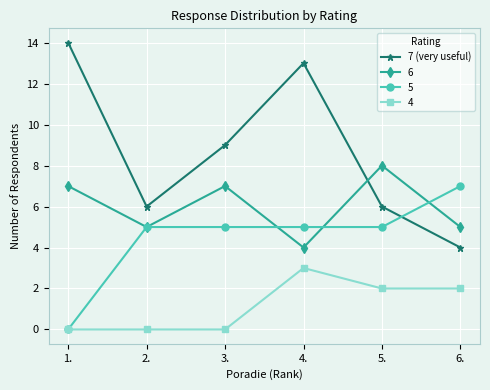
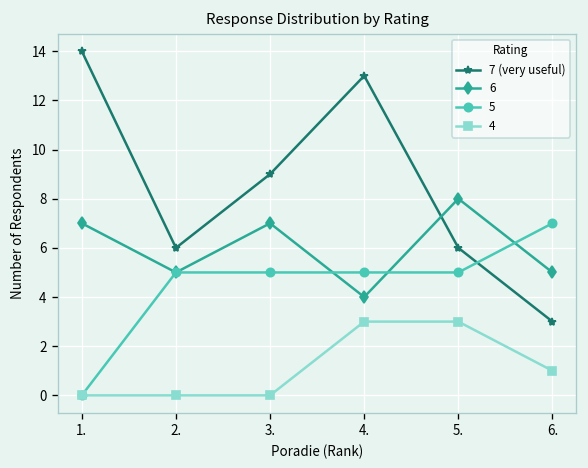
4, 5.: 2 -> 3
7 (very useful), 6.: 4 -> 3
4, 6.: 2 -> 1
